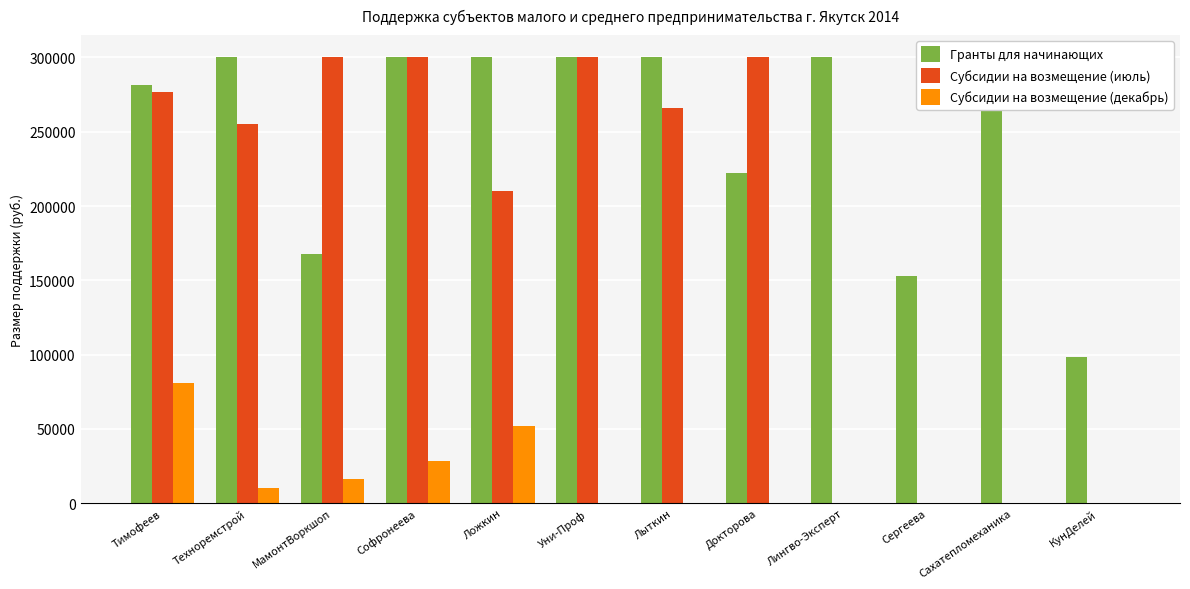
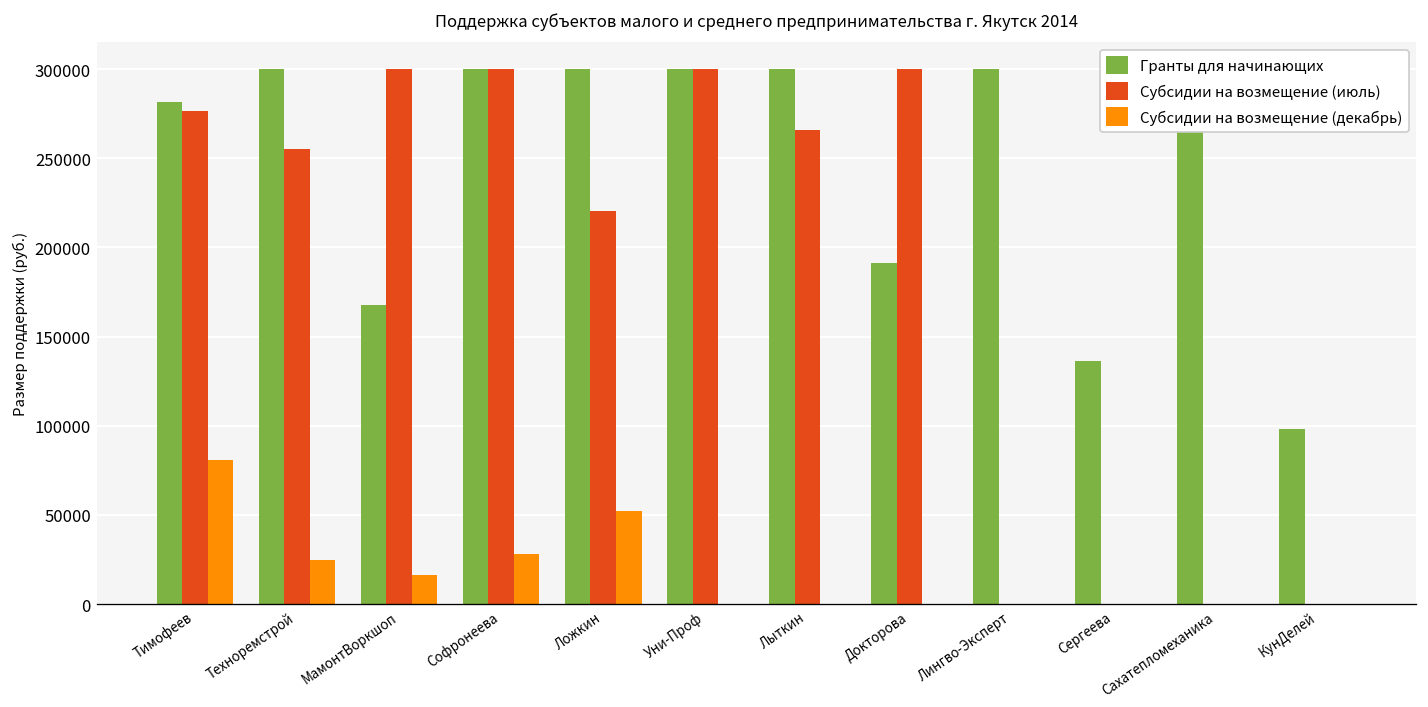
Субсидии на возмещение (декабрь), Техноремстрой: 10000 -> 25000
Субсидии на возмещение (июль), Ложкин: 210000 -> 220000
Гранты для начинающих, Докторова: 222000 -> 191000
Гранты для начинающих, Сергеева: 153000 -> 137000
